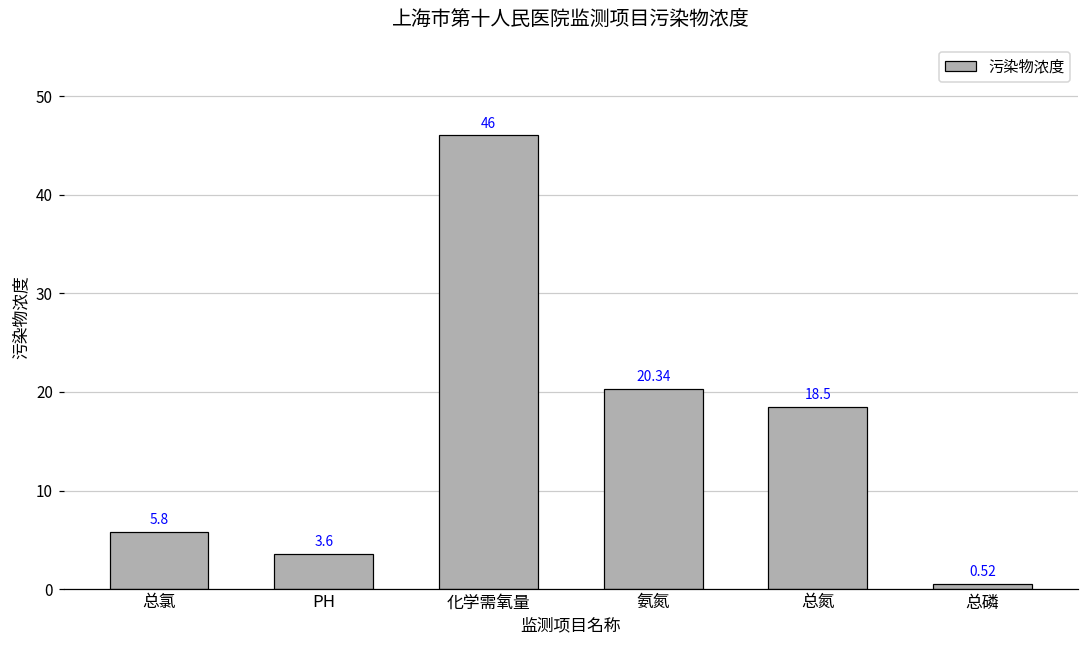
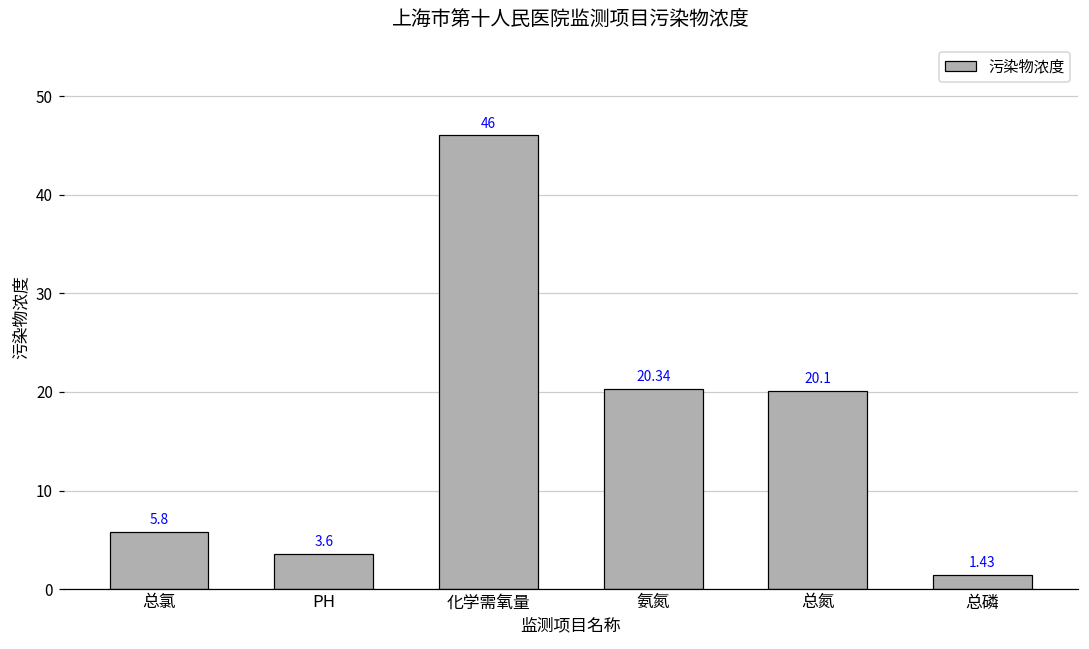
总氮: 18.5 -> 20.1
总磷: 0.52 -> 1.43
